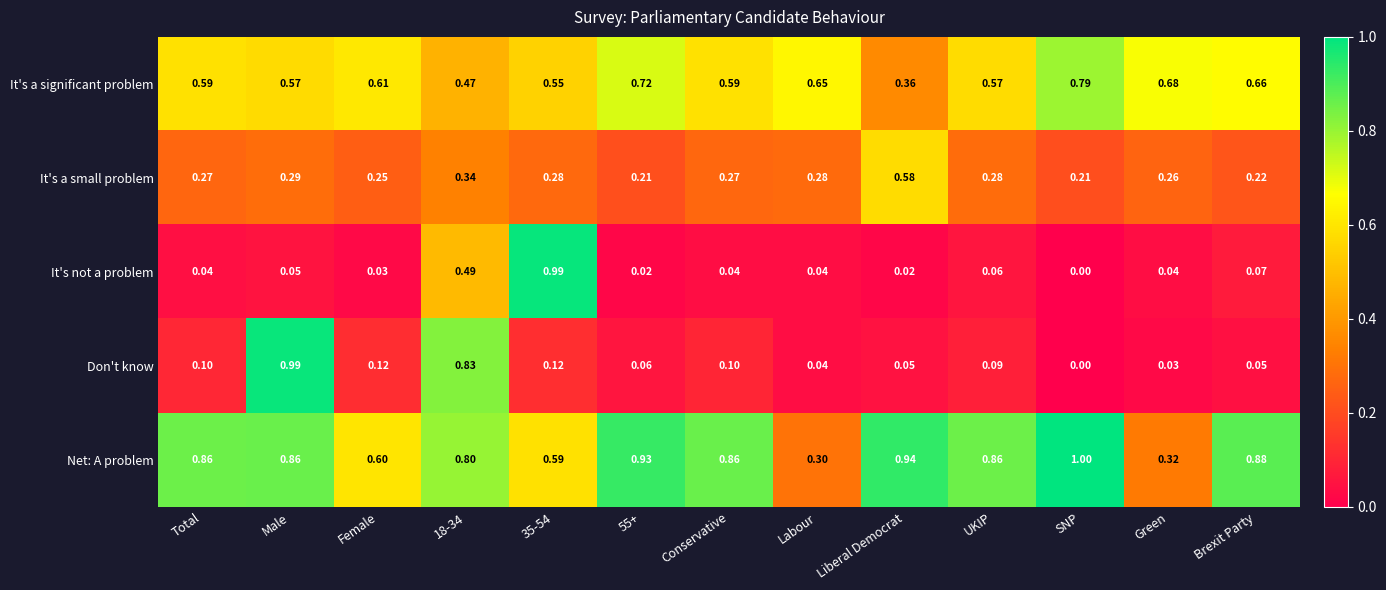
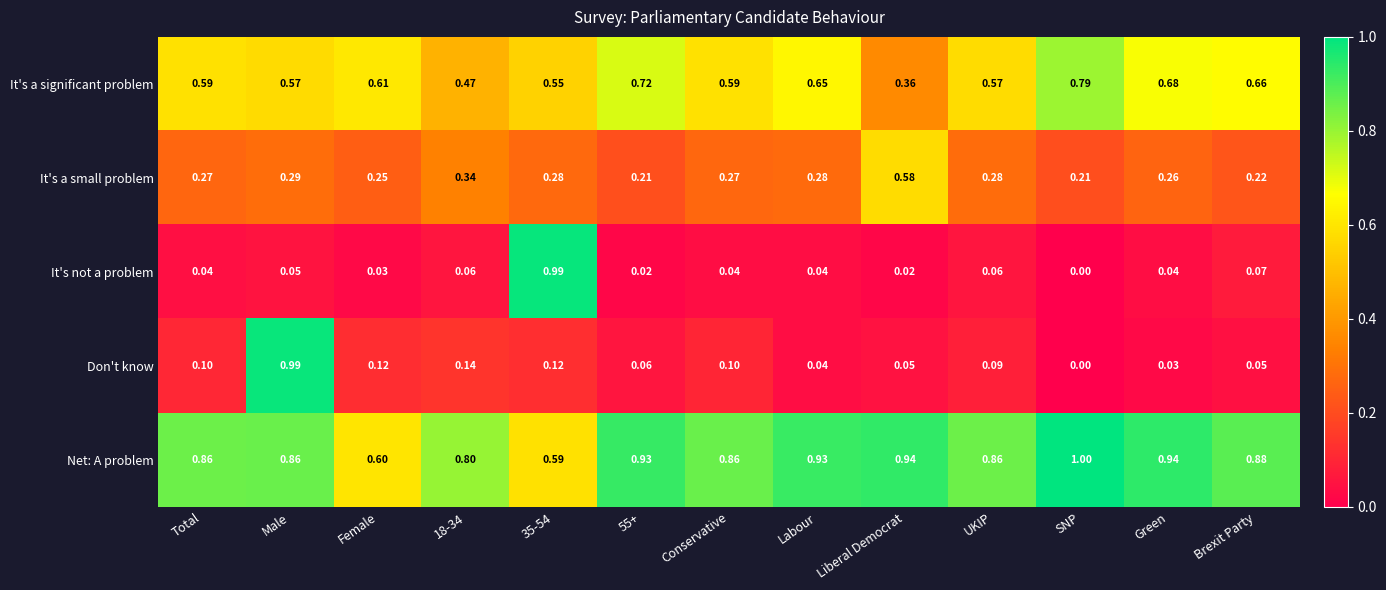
It's not a problem, 18-34: 0.49 -> 0.06
Don't know, 18-34: 0.83 -> 0.14
Net: A problem, Labour: 0.30 -> 0.93
Net: A problem, Green: 0.32 -> 0.94
